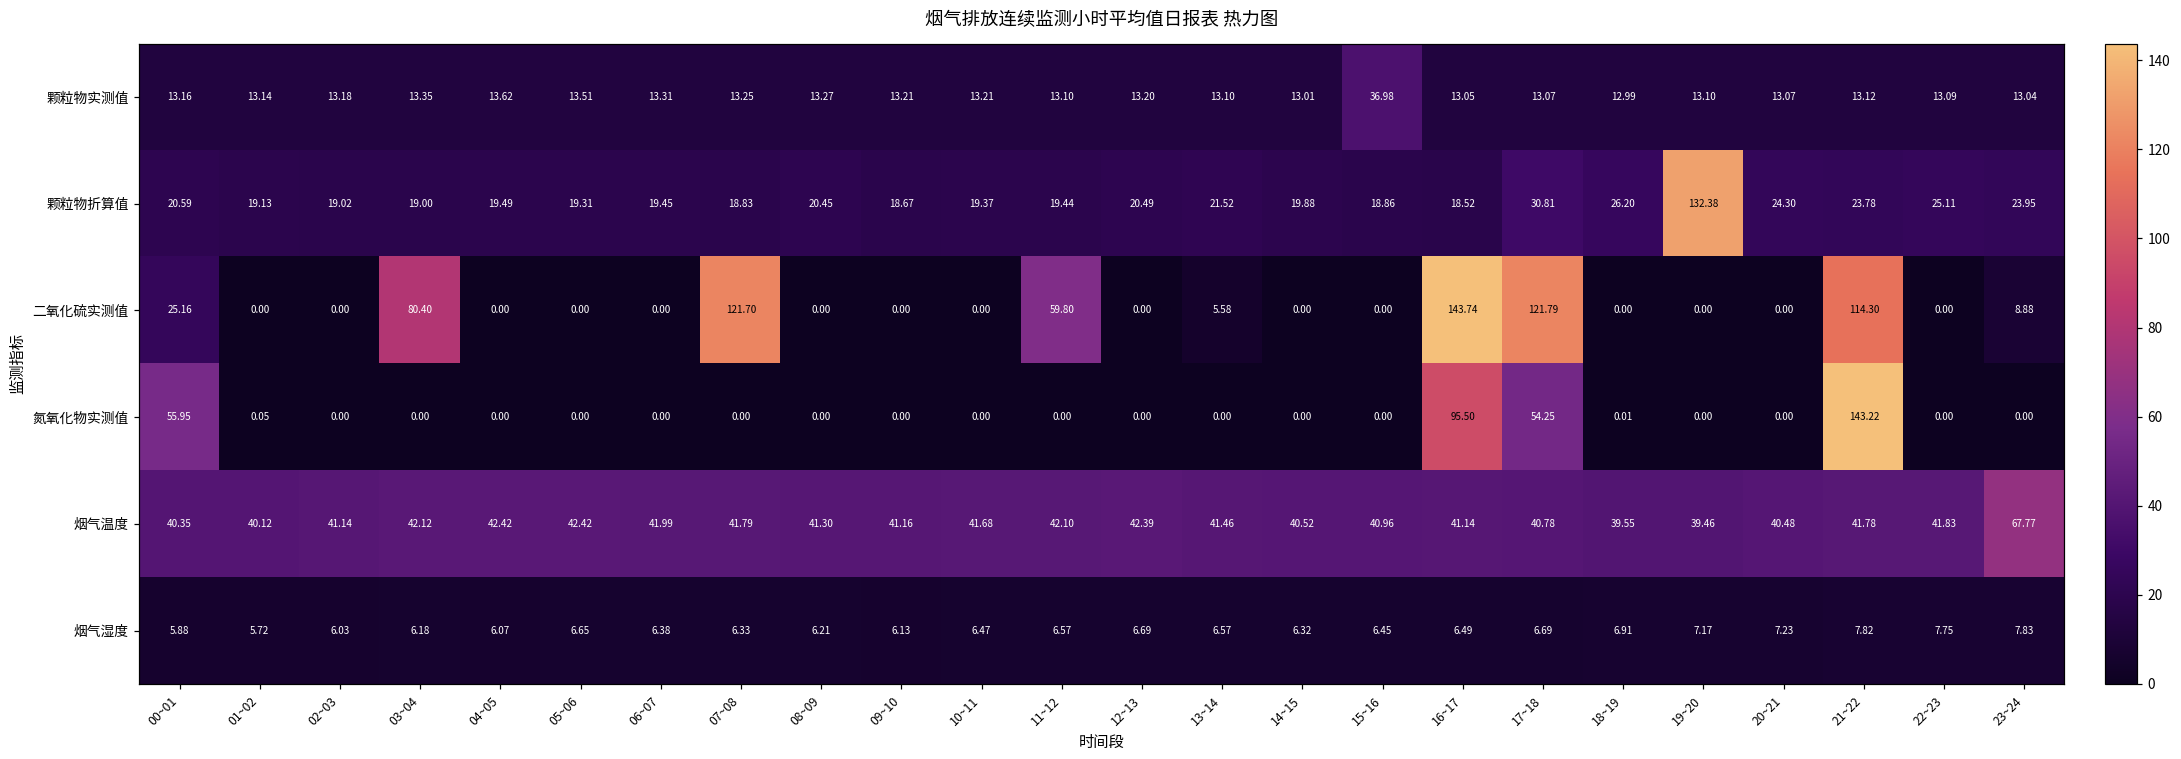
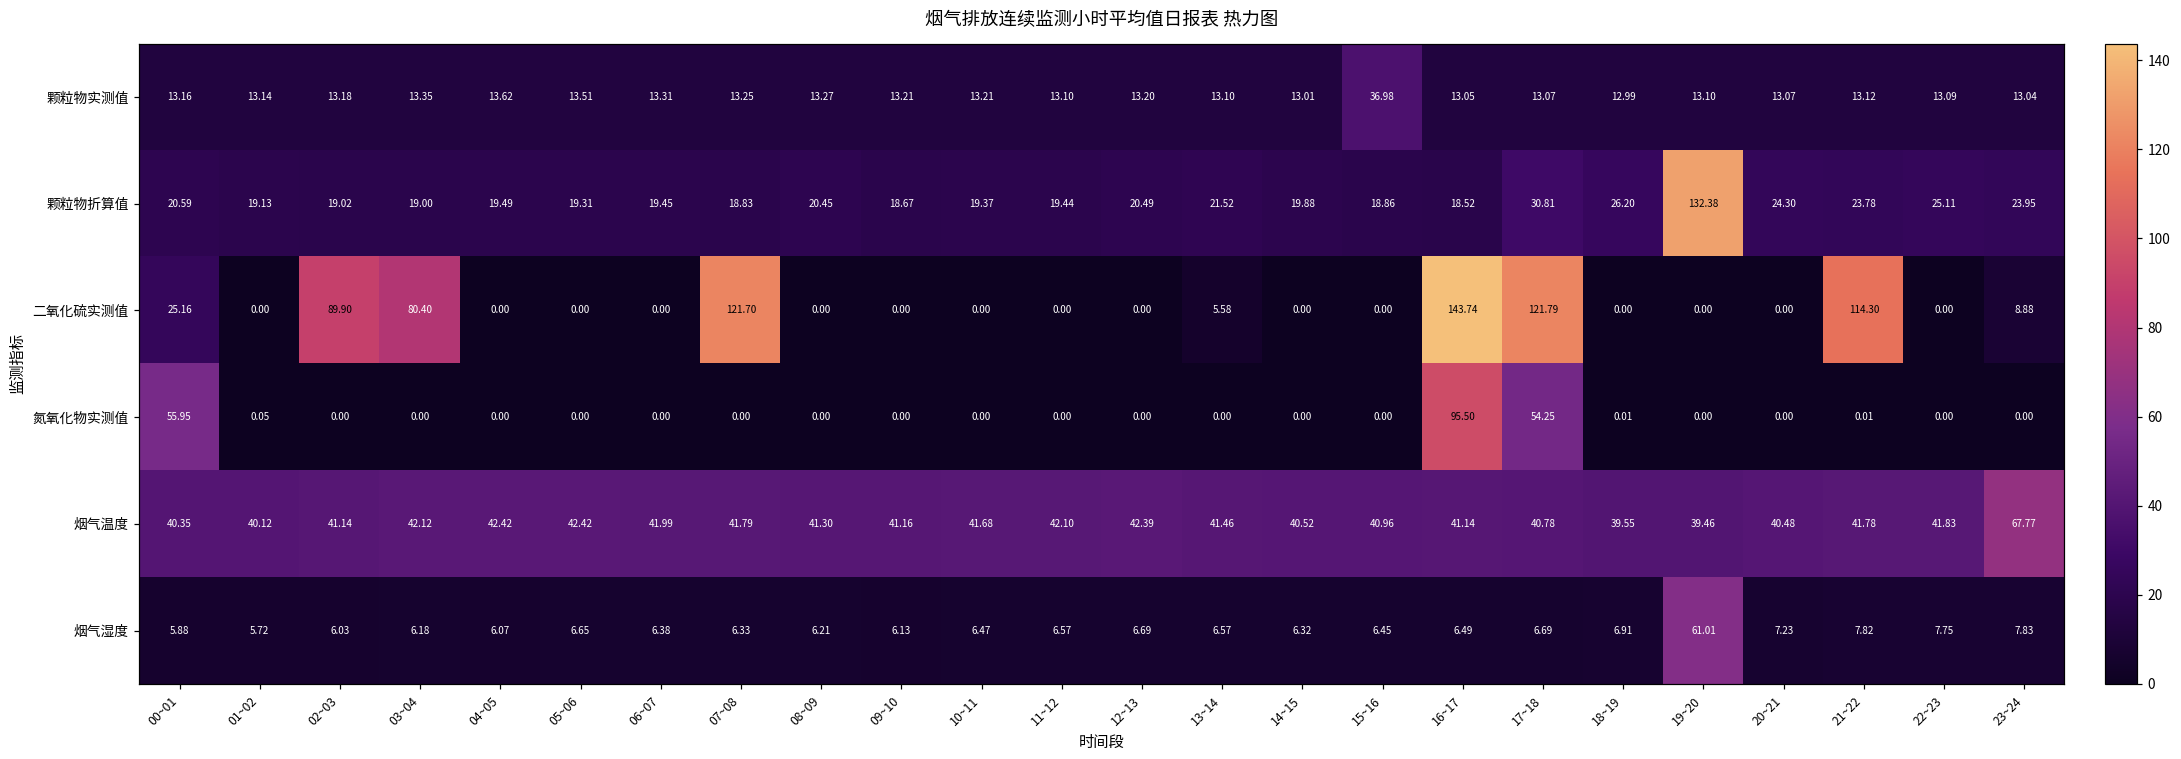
二氧化硫实测值, 02~03: 0.00 -> 89.90
二氧化硫实测值, 11~12: 59.80 -> 0.00
氮氧化物实测值, 21~22: 143.22 -> 0.01
烟气湿度, 19~20: 7.17 -> 61.01
